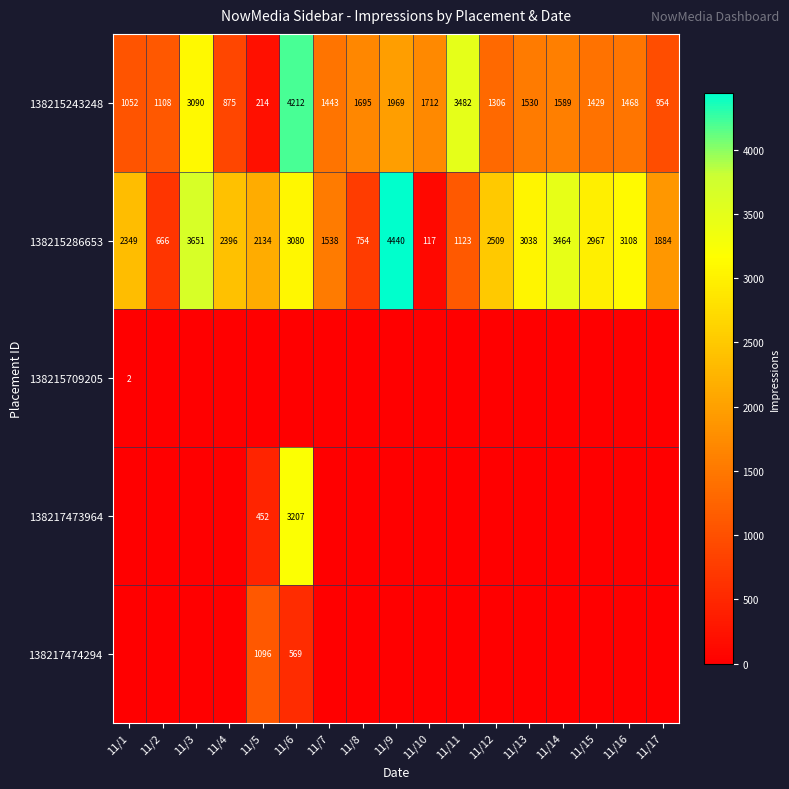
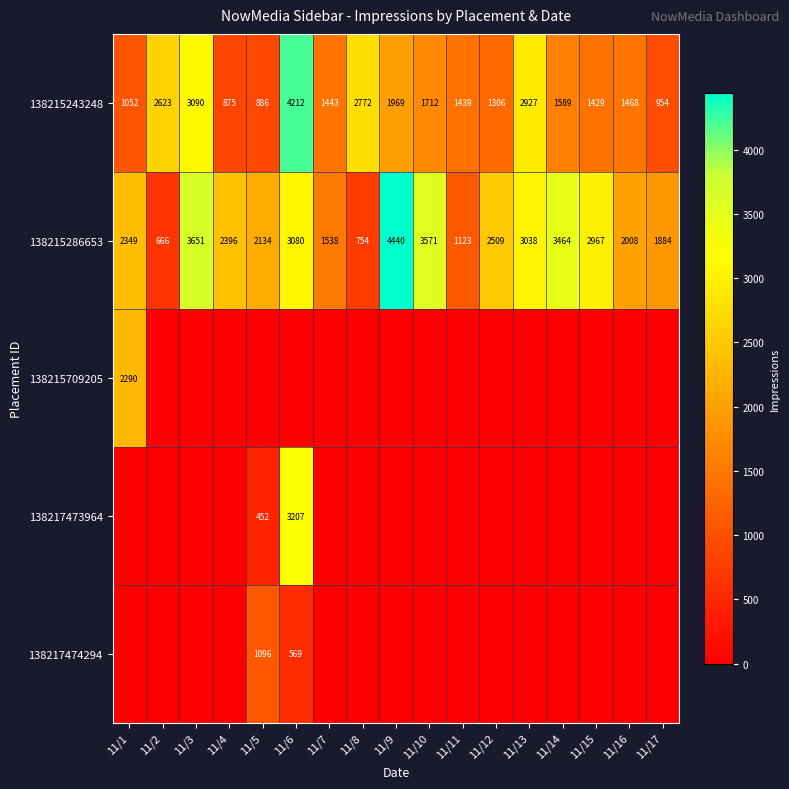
138215243248, 11/2: 1108 -> 2623
138215243248, 11/5: 214 -> 886
138215243248, 11/8: 1695 -> 2772
138215243248, 11/11: 3482 -> 1439
138215243248, 11/13: 1530 -> 2927
138215286653, 11/10: 117 -> 3571
138215286653, 11/16: 3108 -> 2008
138215709205, 11/1: 2 -> 2290
